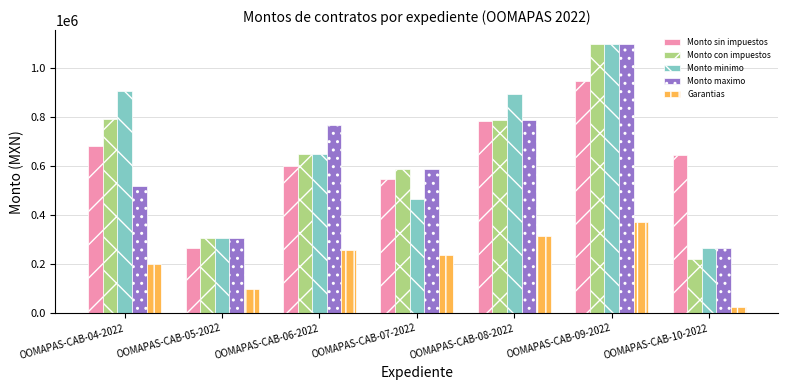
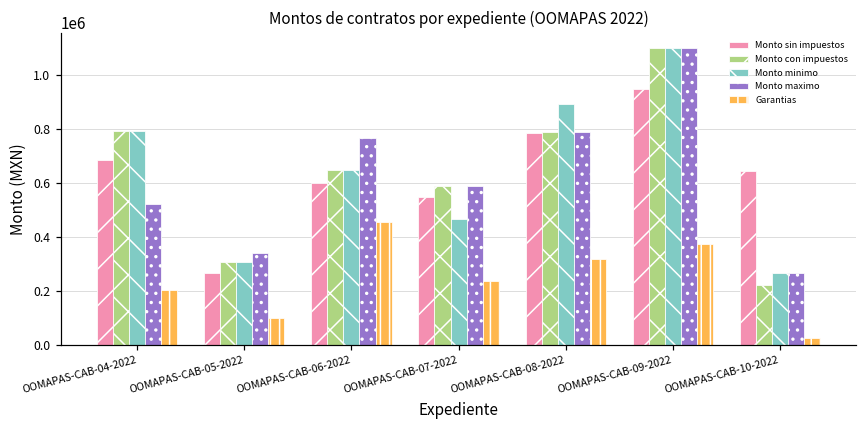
Monto minimo, OOMAPAS-CAB-04-2022: 910000 -> 790000
Monto maximo, OOMAPAS-CAB-05-2022: 310000 -> 340000
Garantias, OOMAPAS-CAB-06-2022: 260000 -> 460000
